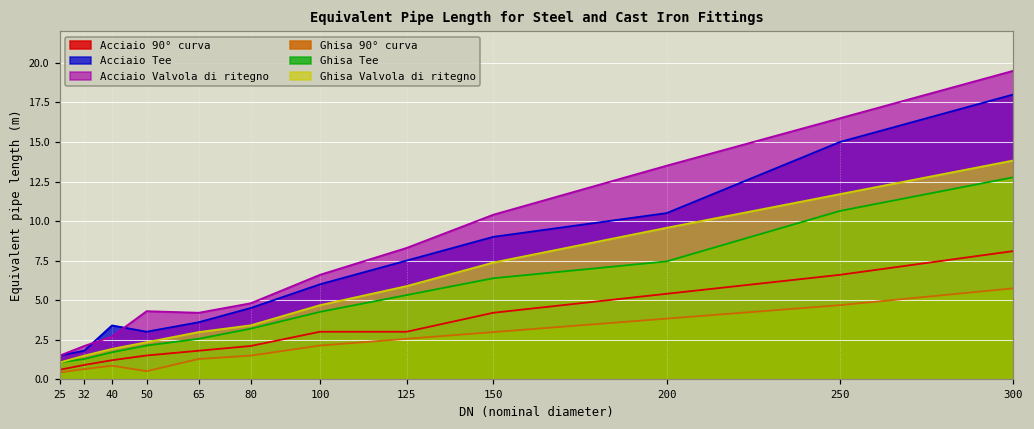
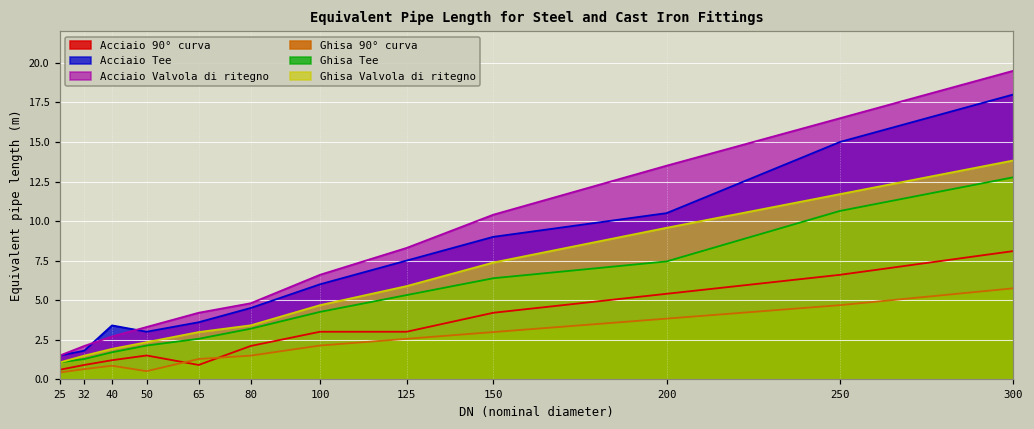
Acciaio Valvola di ritegno, 50: 4.3 -> 3.3
Acciaio 90° curva, 65: 1.8 -> 0.9
